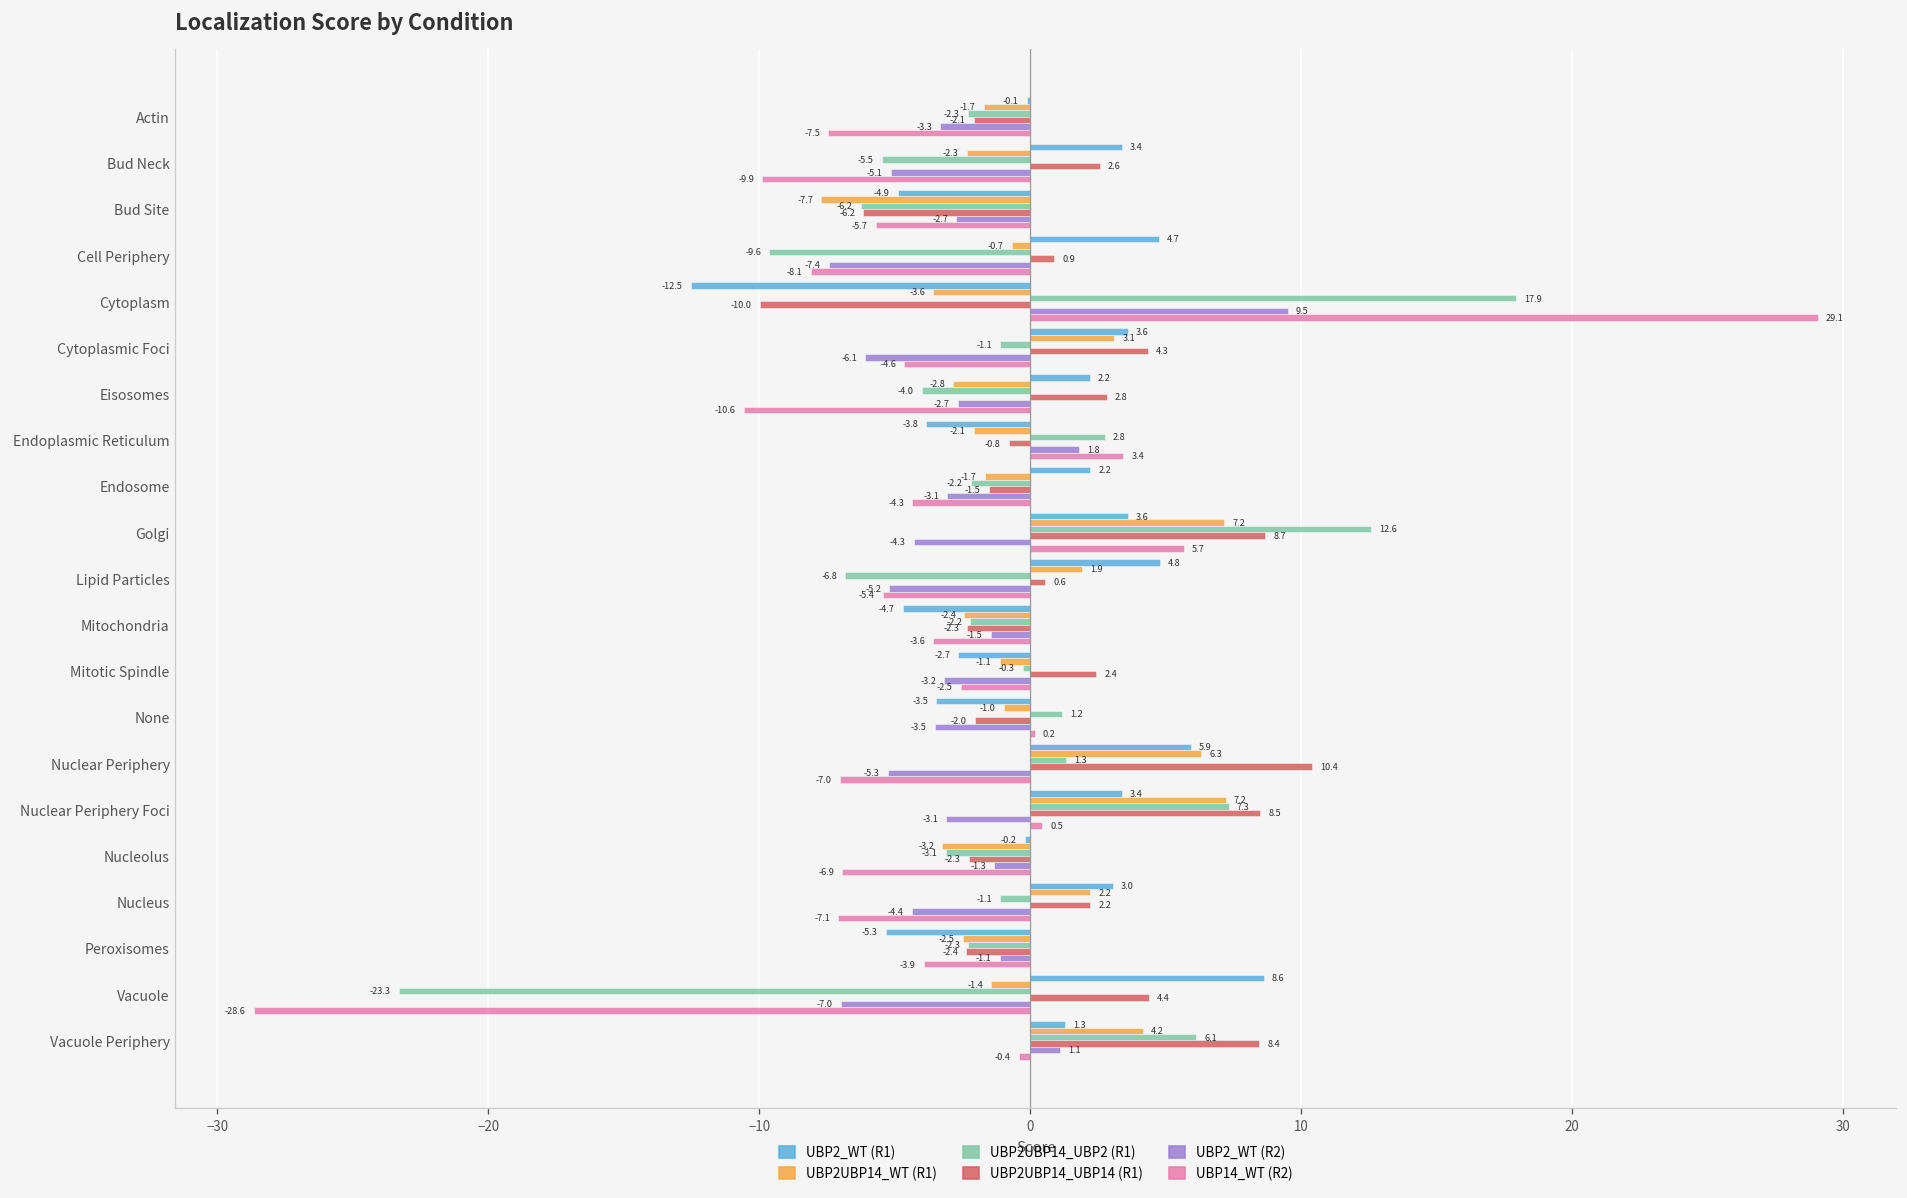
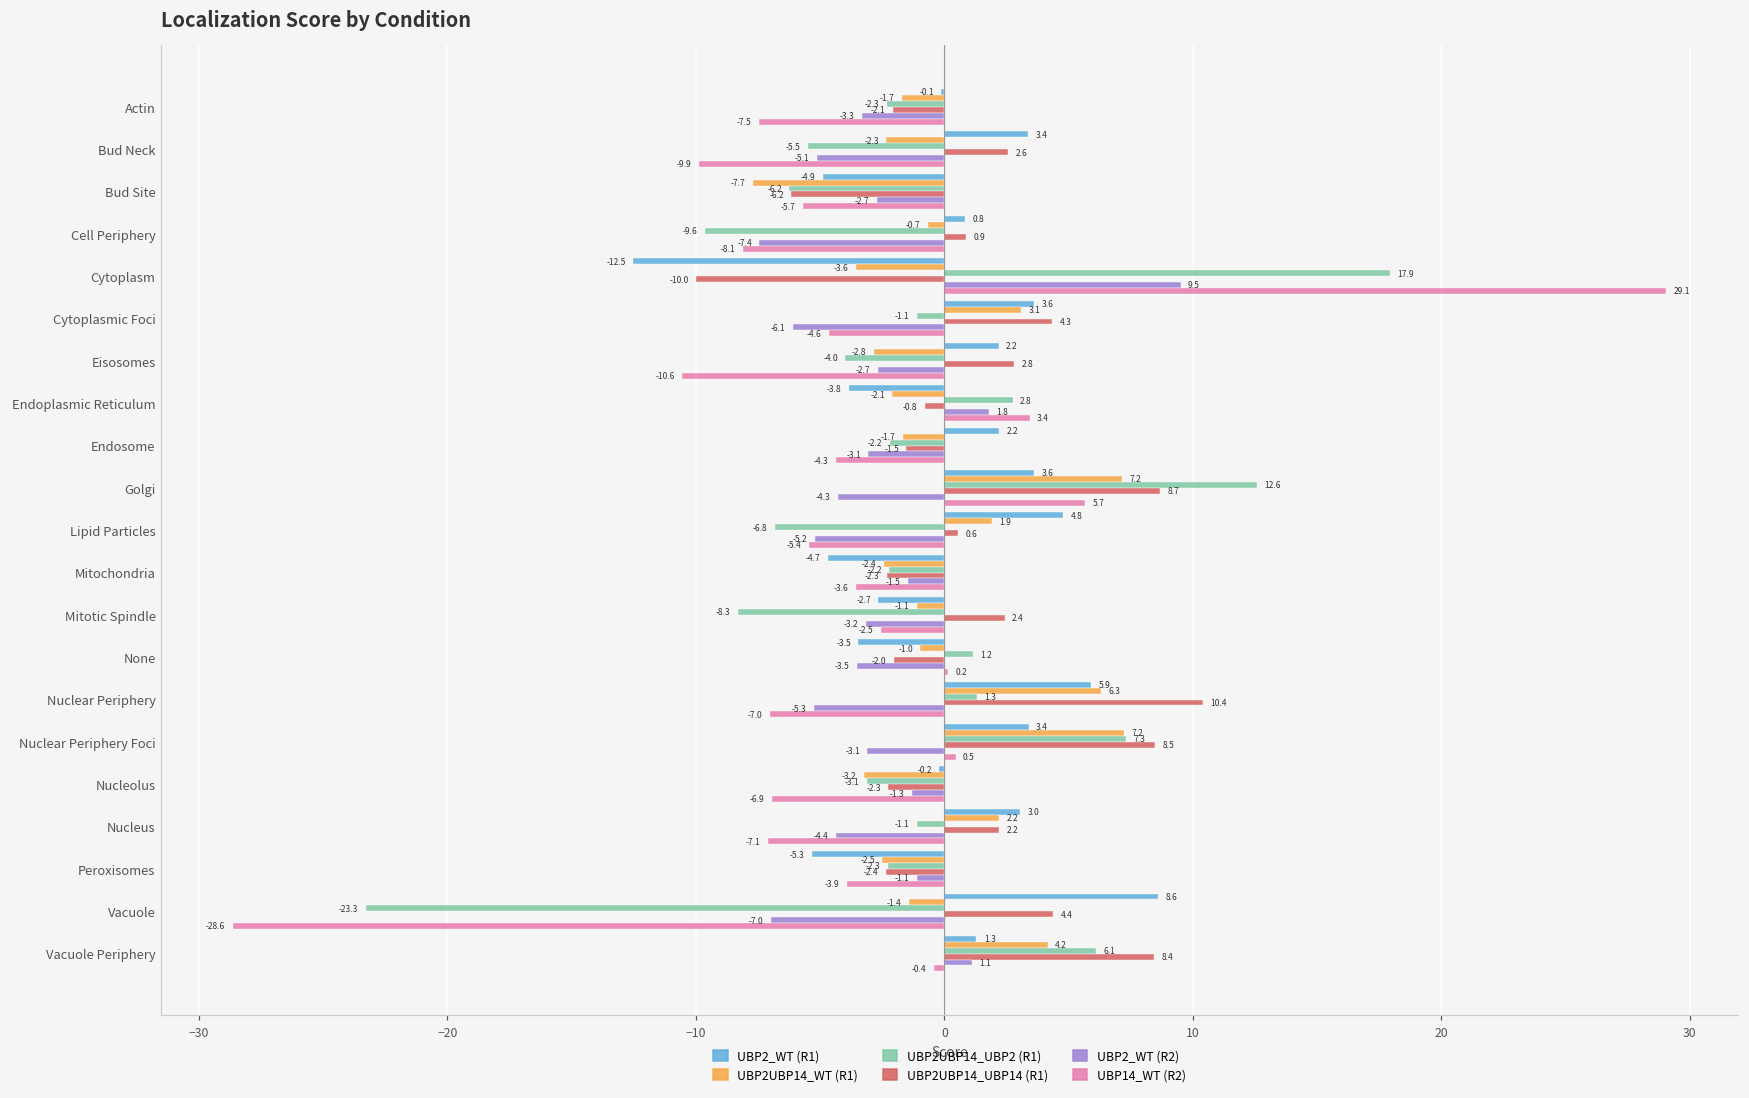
UBP2_WT (R1), Cell Periphery: 4.7 -> 0.8
UBP2UBP14_UBP2 (R1), Mitotic Spindle: -0.3 -> -8.3
